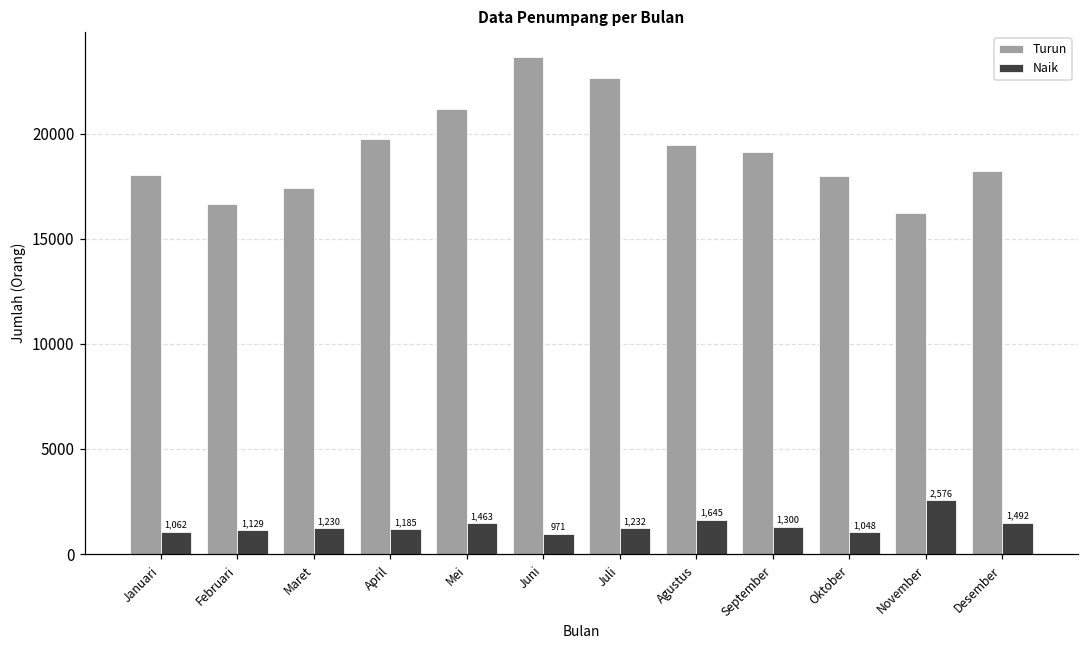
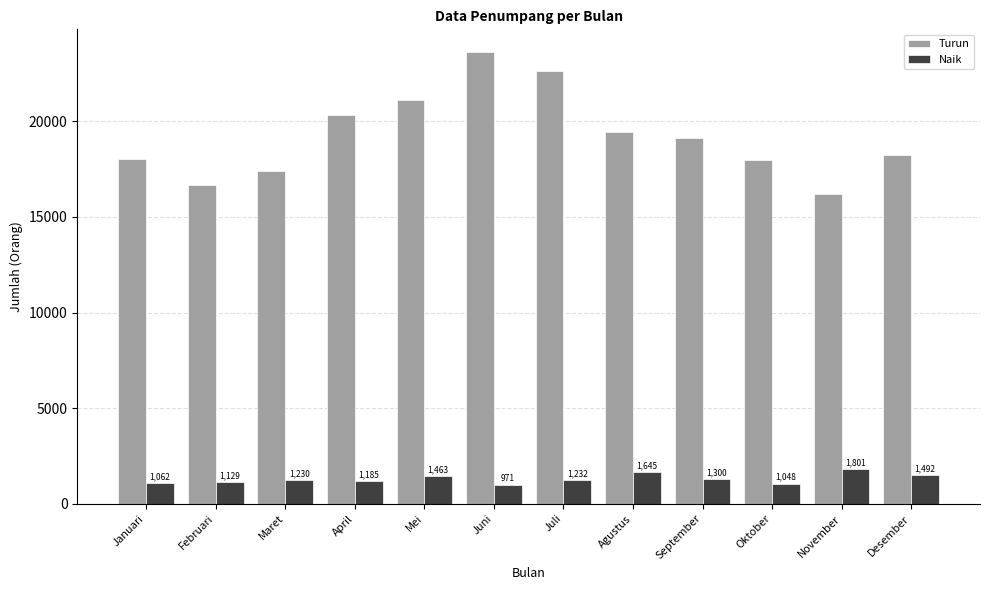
Turun, April: 19700 -> 20300
Naik, November: 2,576 -> 1,801
